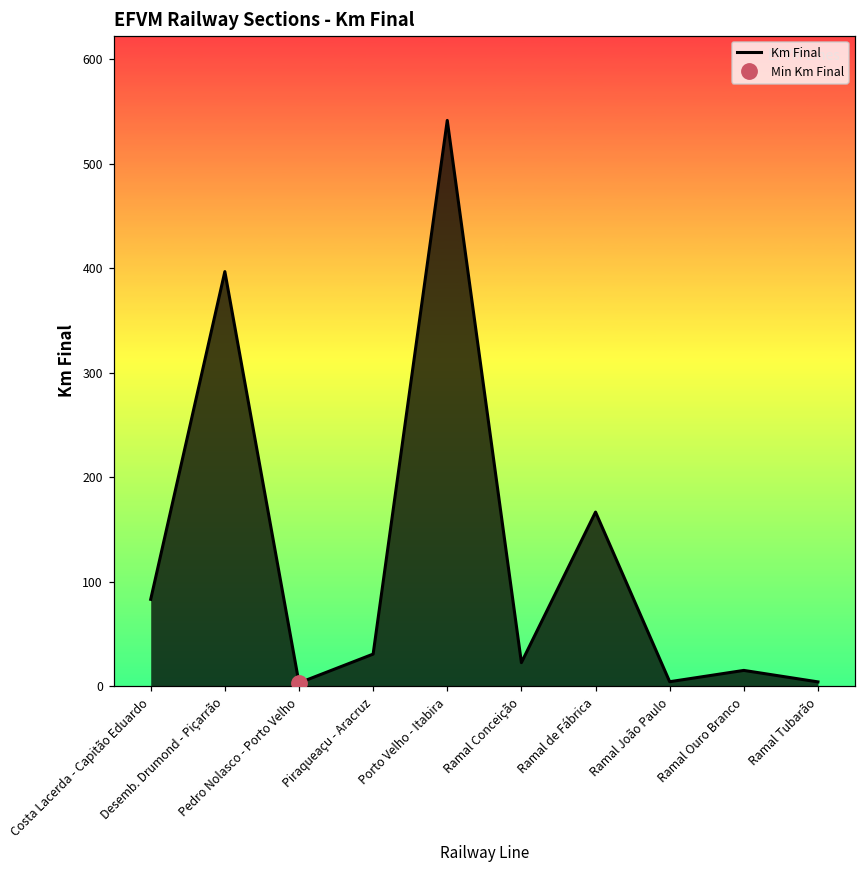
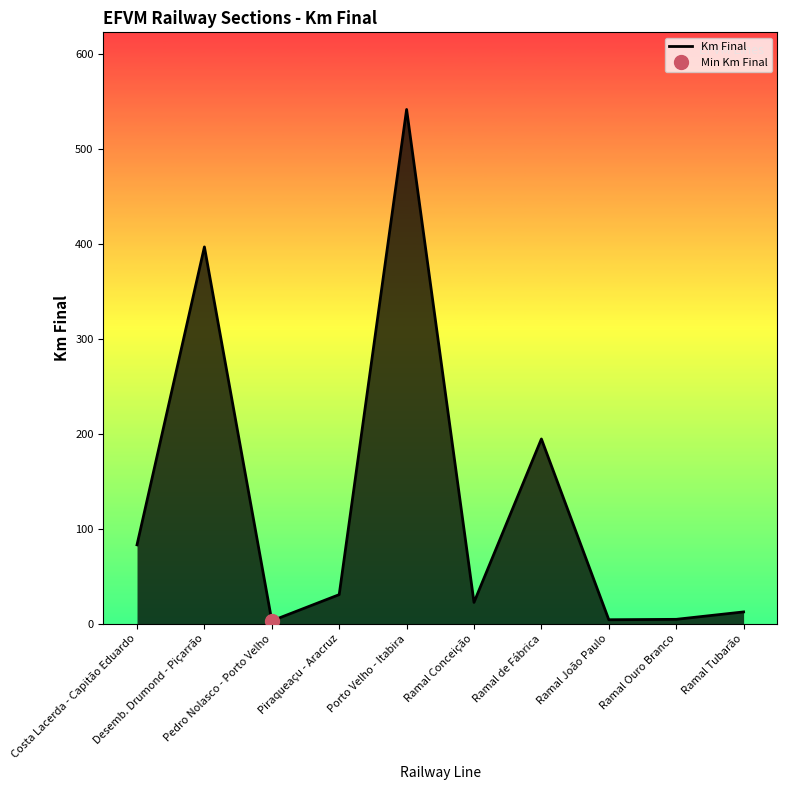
Km Final, Ramal de Fábrica: 170 -> 190
Km Final, Ramal Ouro Branco: 20 -> 0
Km Final, Ramal Tubarão: 0 -> 10
